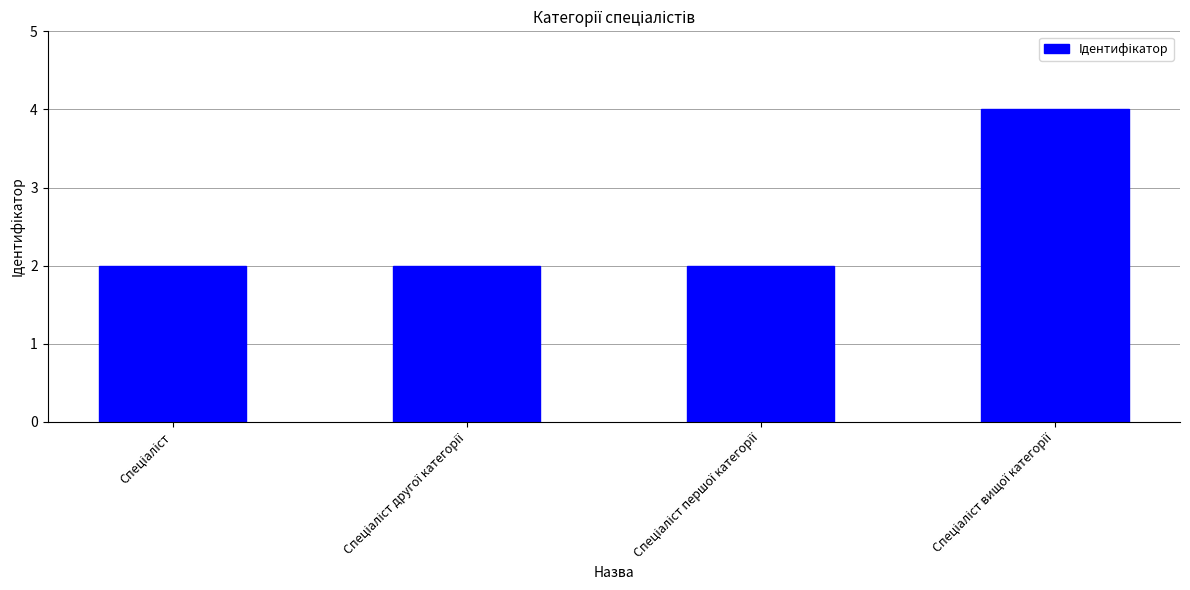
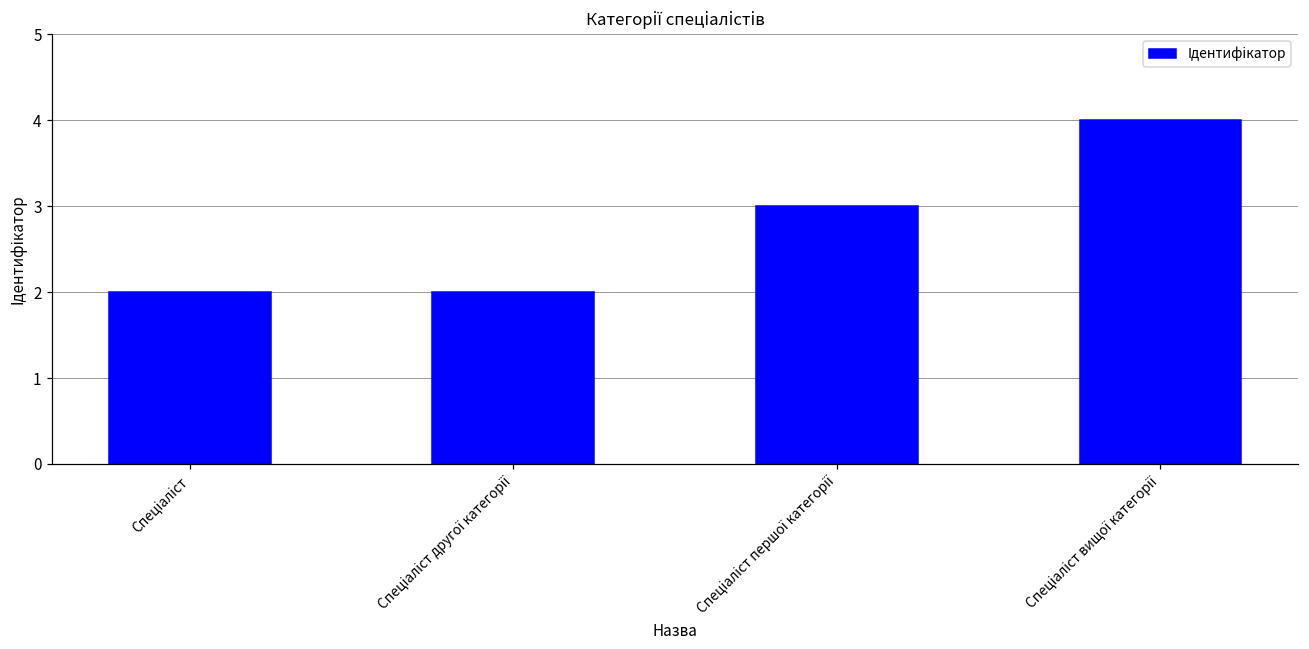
Спеціаліст першої категорії: 2 -> 3
